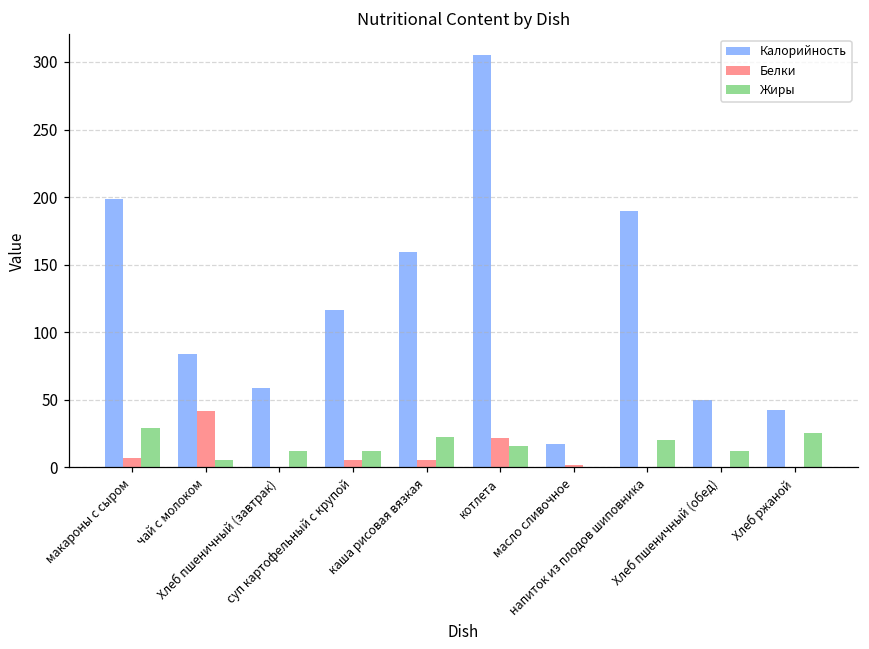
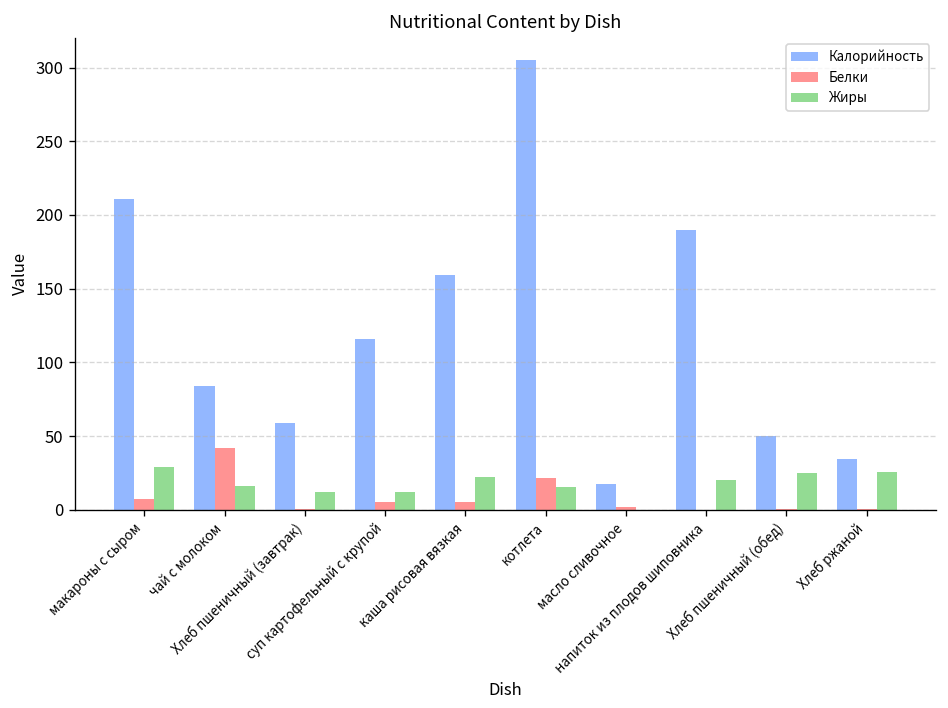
Калорийность, макароны с сыром: 199 -> 211
Жиры, чай с молоком: 5 -> 16
Жиры, Хлеб пшеничный (обед): 12 -> 25
Калорийность, Хлеб ржаной: 43 -> 35
